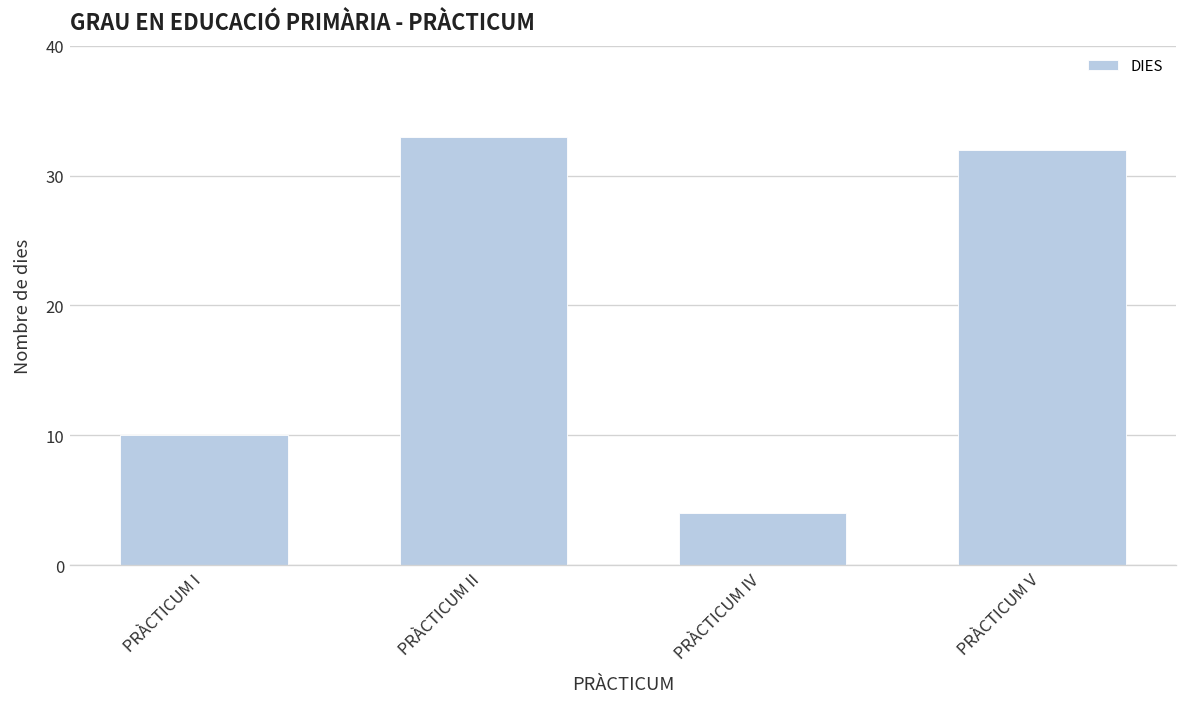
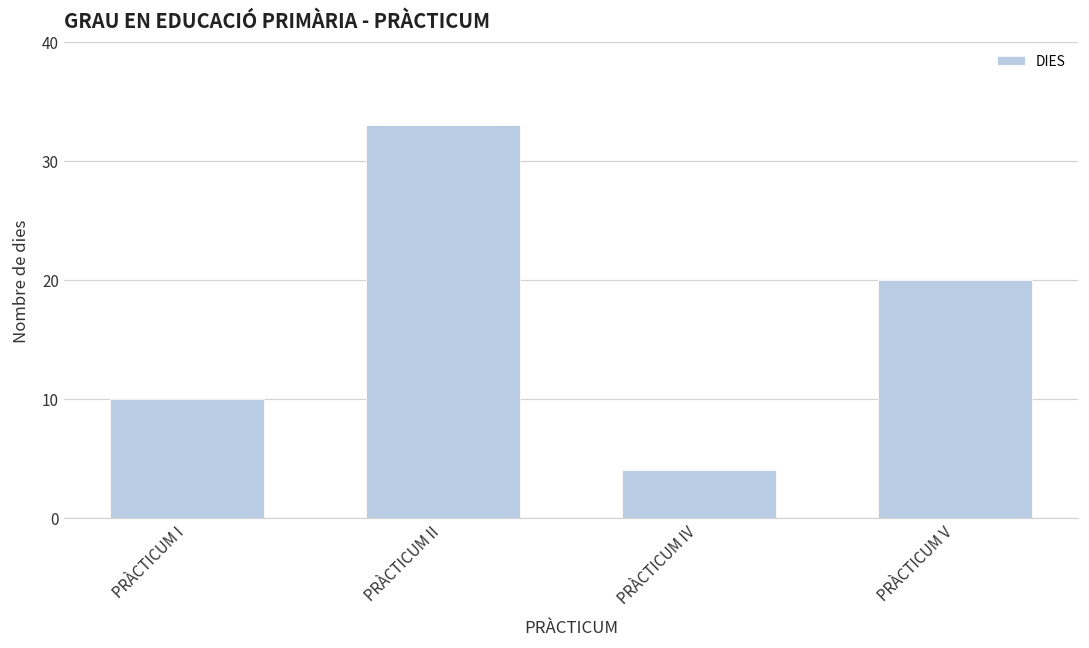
PRÀCTICUM V: 32 -> 20
